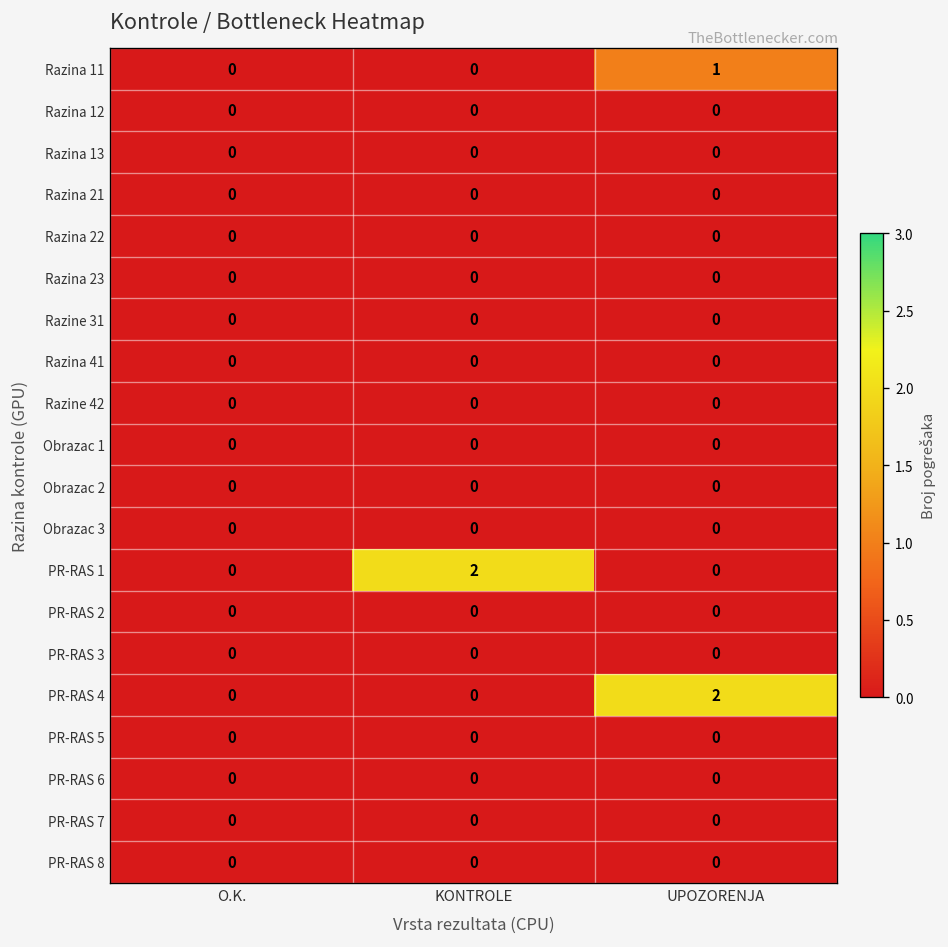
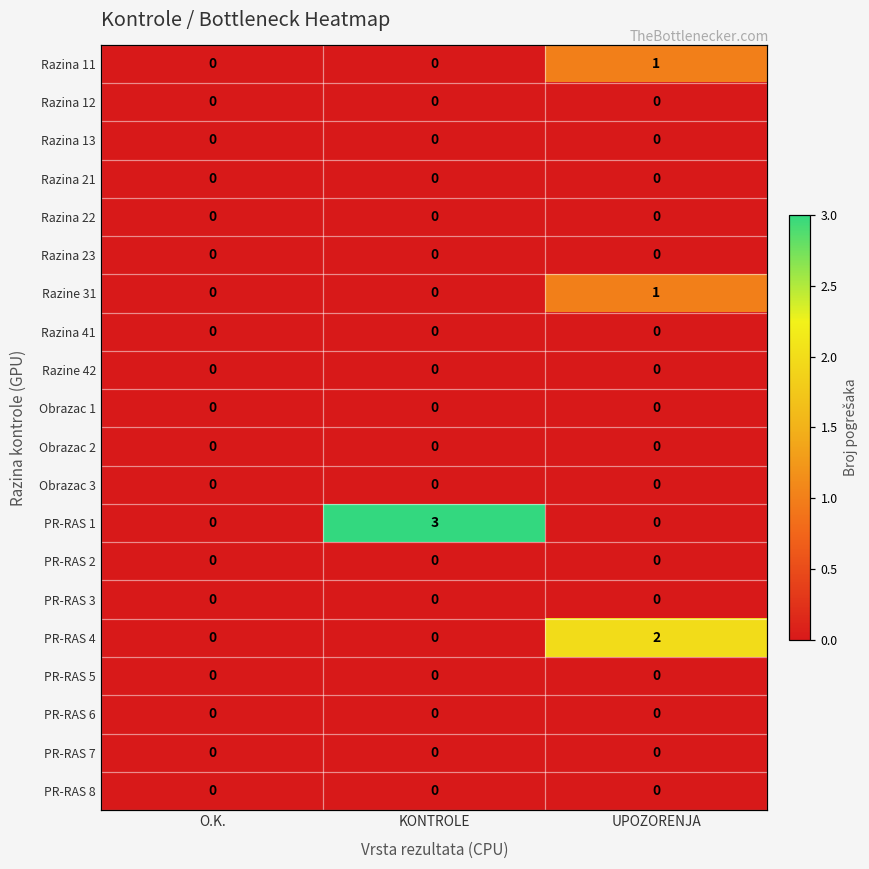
Razine 31, UPOZORENJA: 0 -> 1
PR-RAS 1, KONTROLE: 2 -> 3
